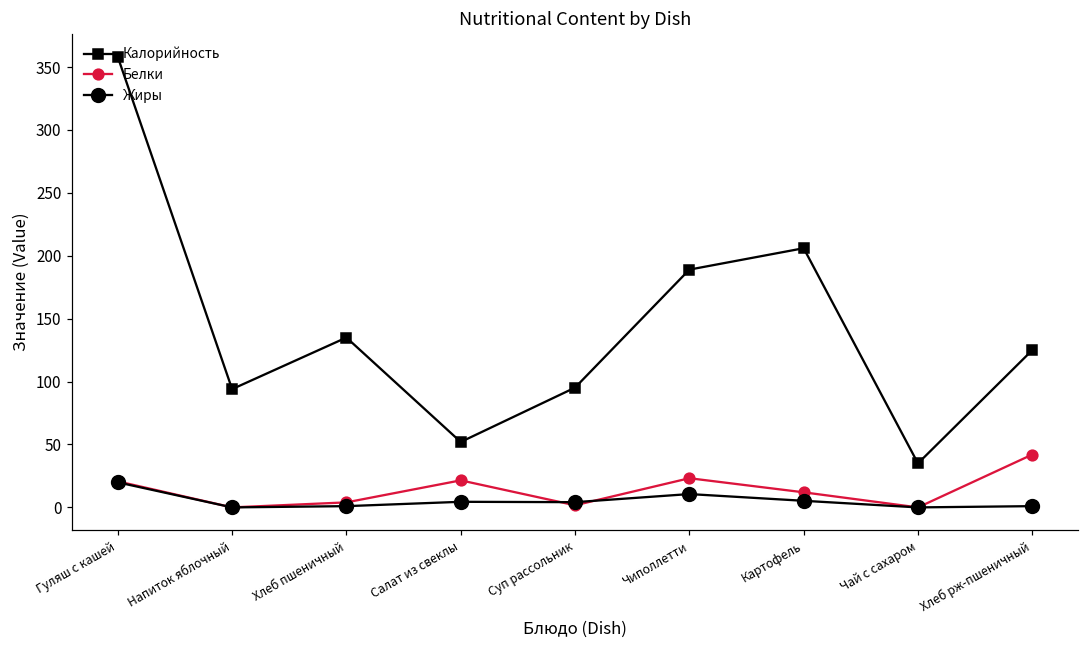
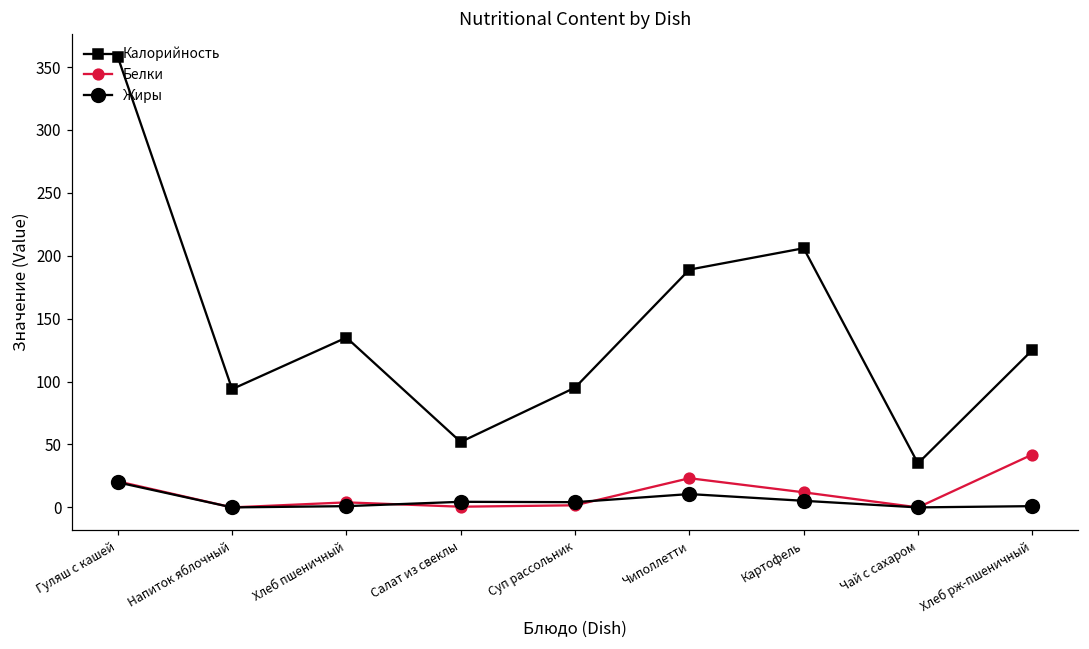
Белки, Салат из свеклы: 22 -> 1
